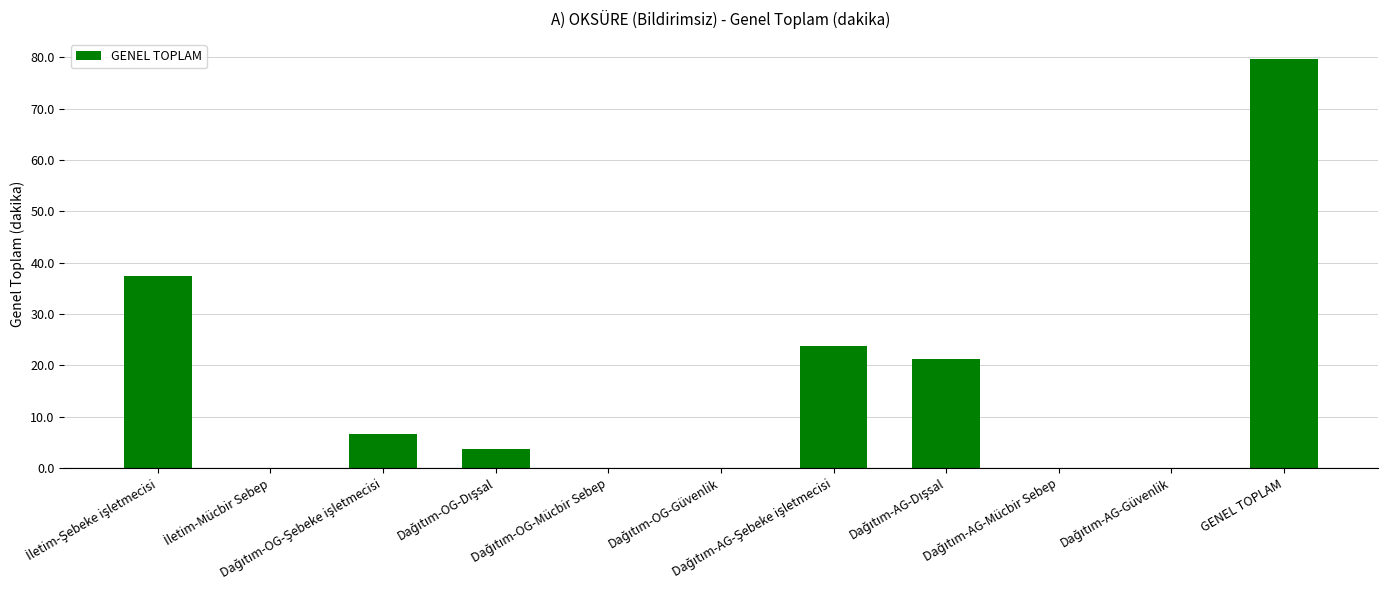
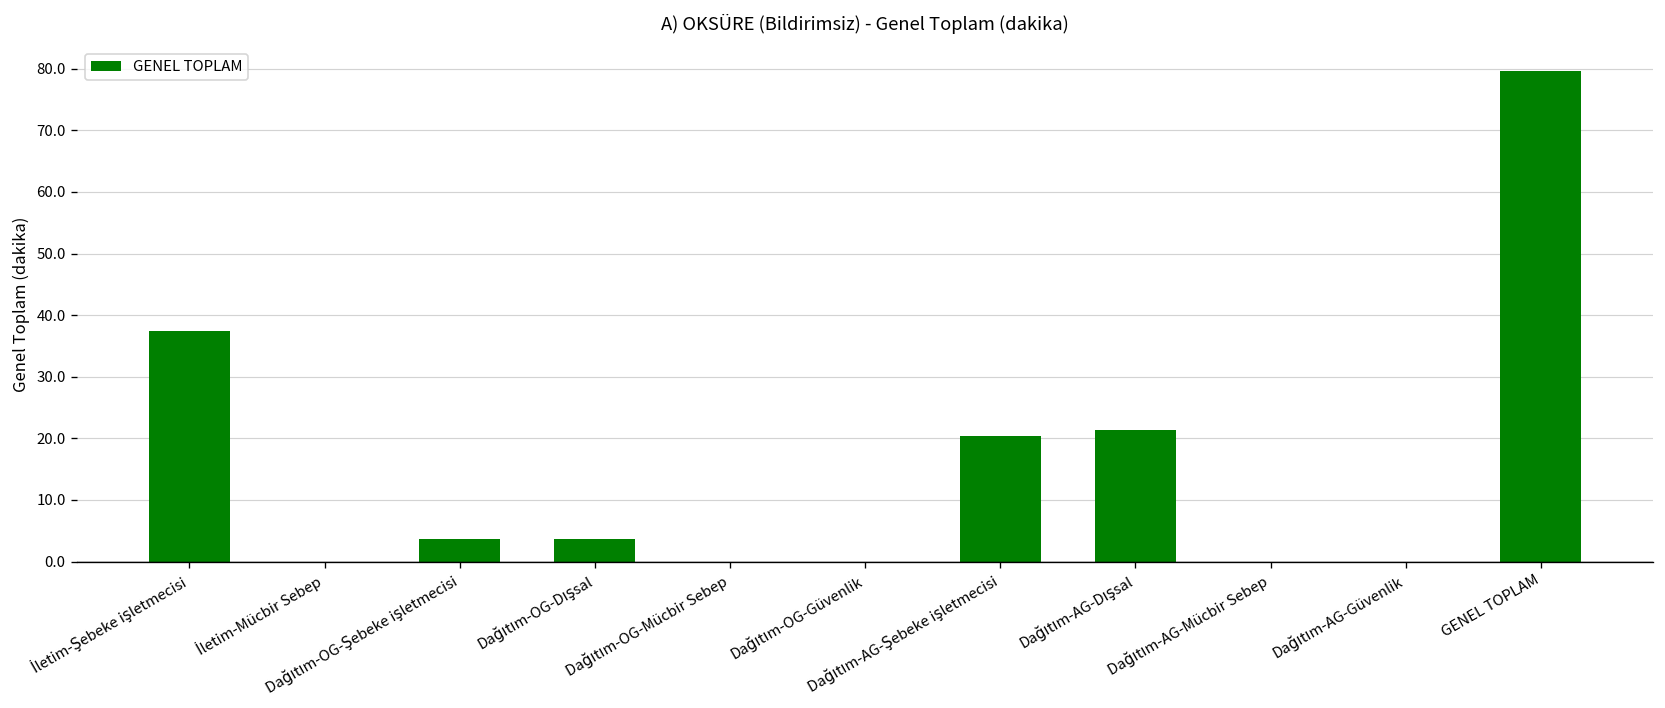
Dağıtım-OG-Şebeke işletmecisi: 7 -> 4
Dağıtım-AG-Şebeke işletmecisi: 24 -> 20
